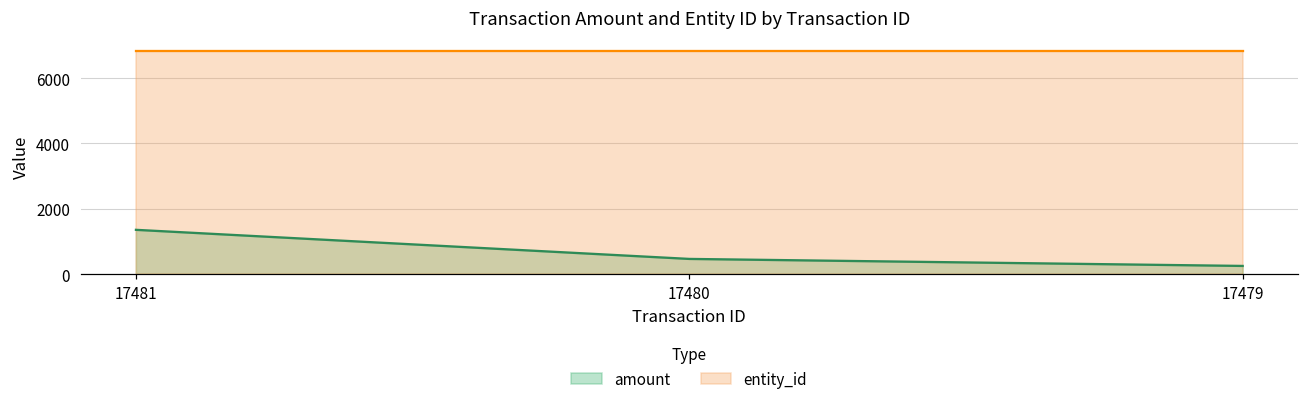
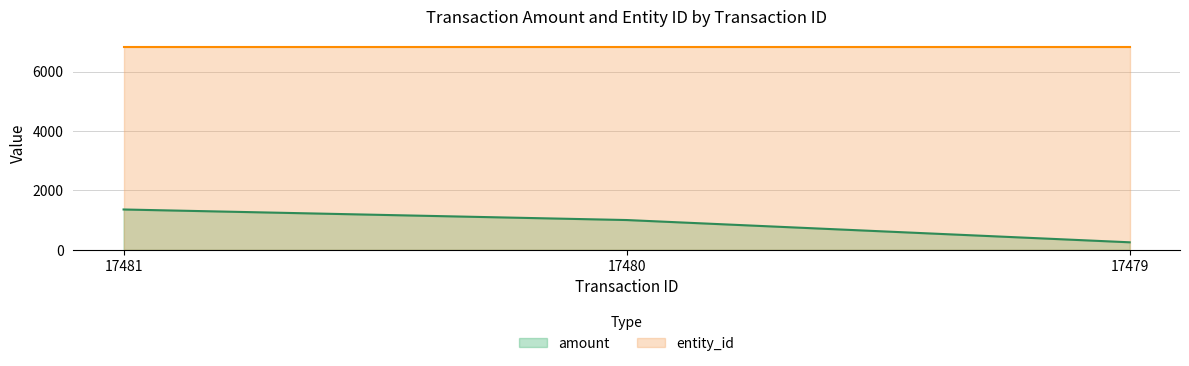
amount, 17480: 500 -> 1000
